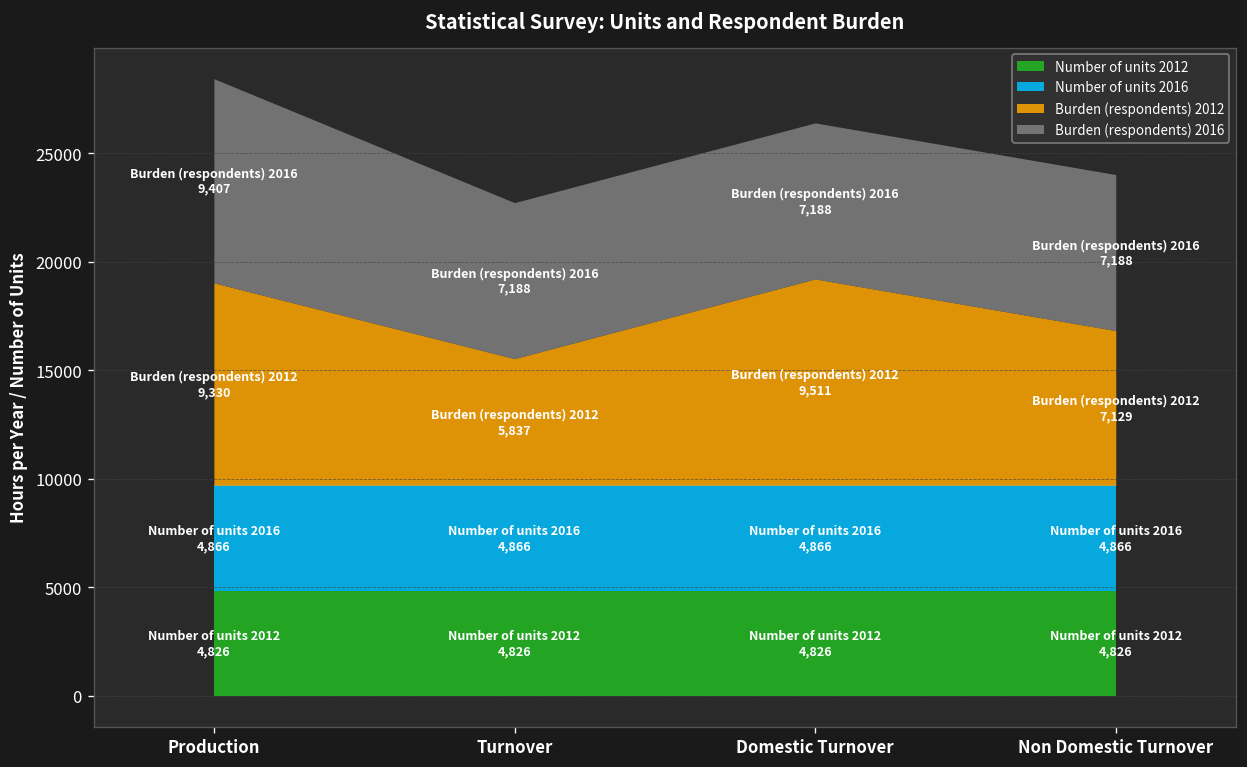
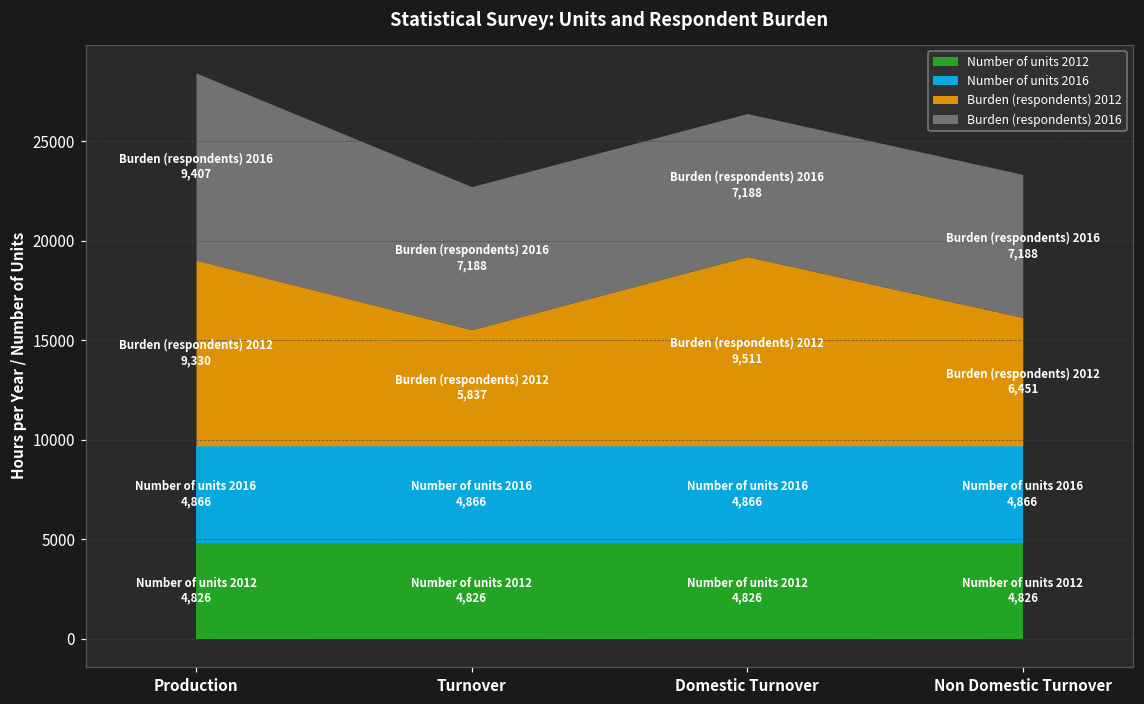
Burden (respondents) 2012, Non Domestic Turnover: 7,129 -> 6,451
